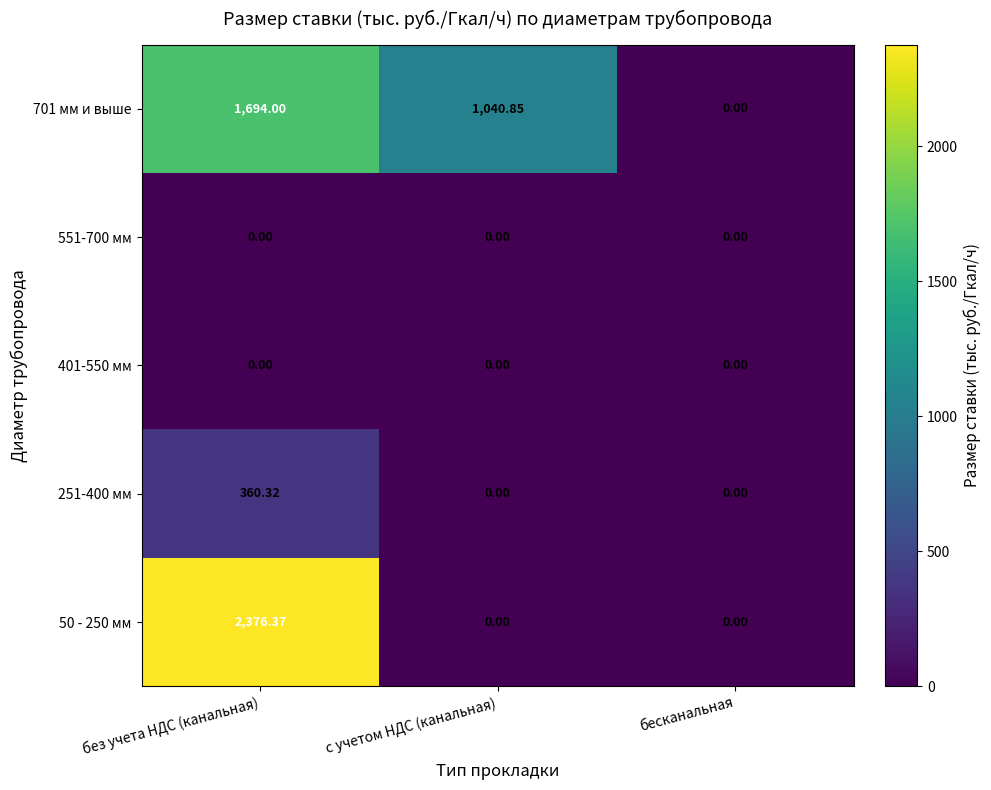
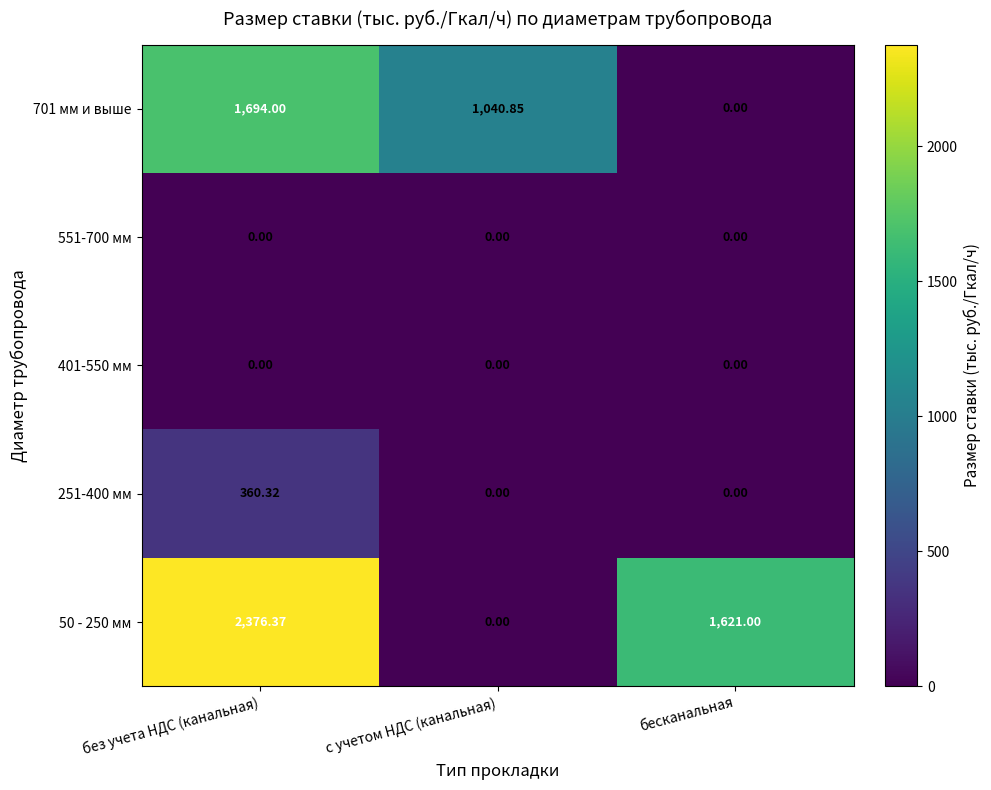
50 - 250 мм, бесканальная: 0.00 -> 1,621.00
